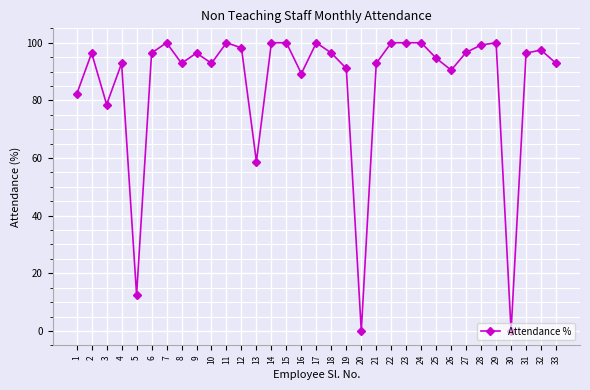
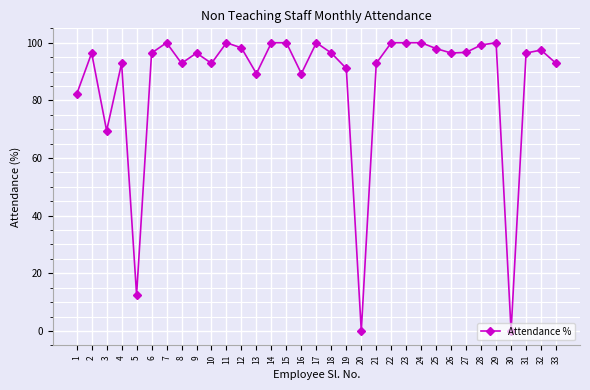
3: 79 -> 69
13: 59 -> 89
25: 95 -> 98
26: 90 -> 96
